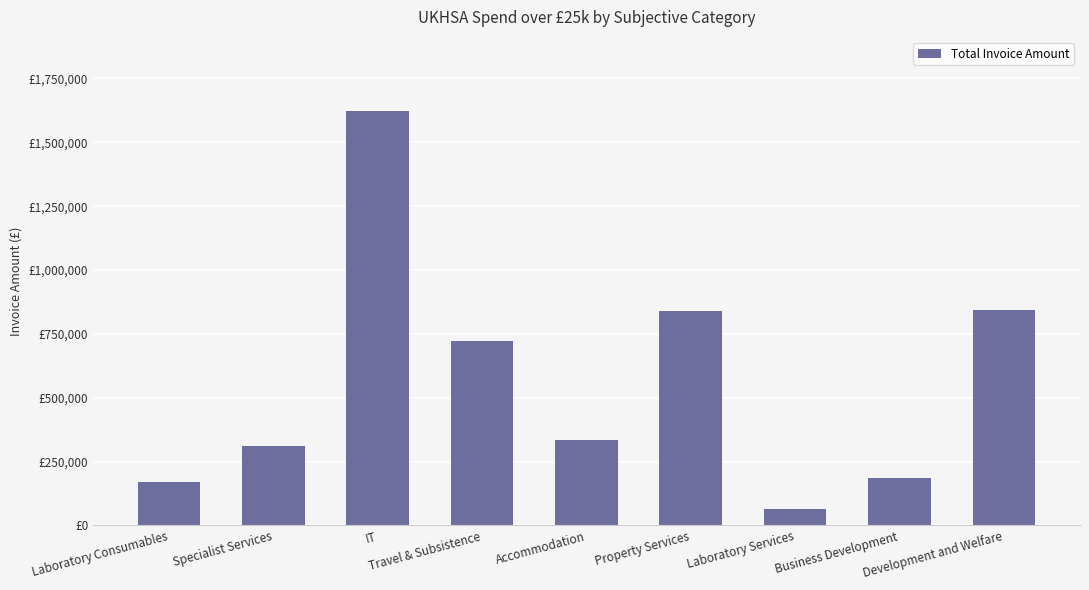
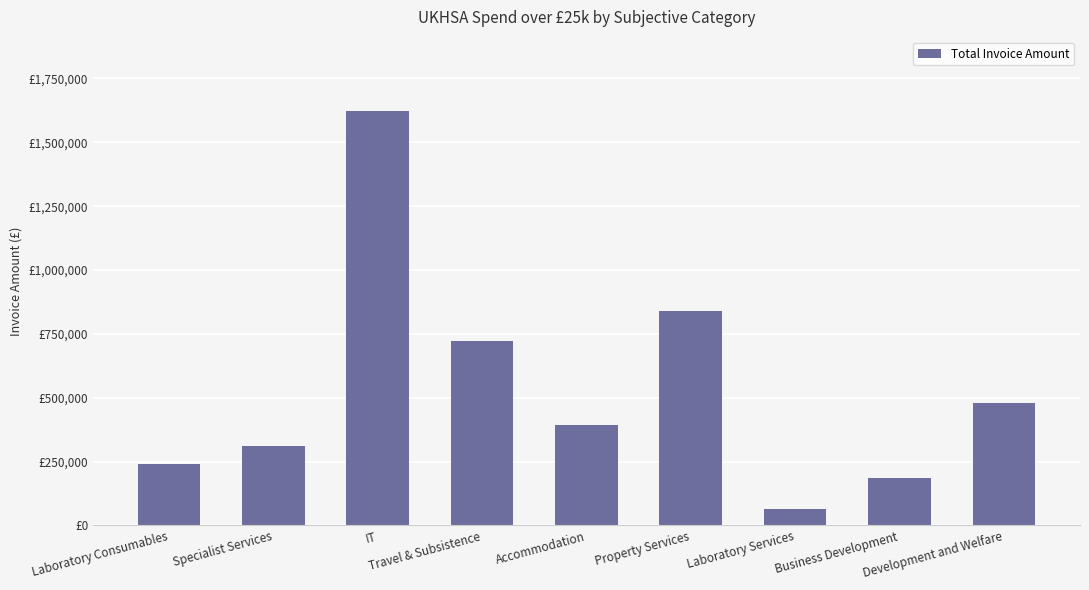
Laboratory Consumables: £170,000 -> £240,000
Accommodation: £340,000 -> £390,000
Development and Welfare: £840,000 -> £480,000
